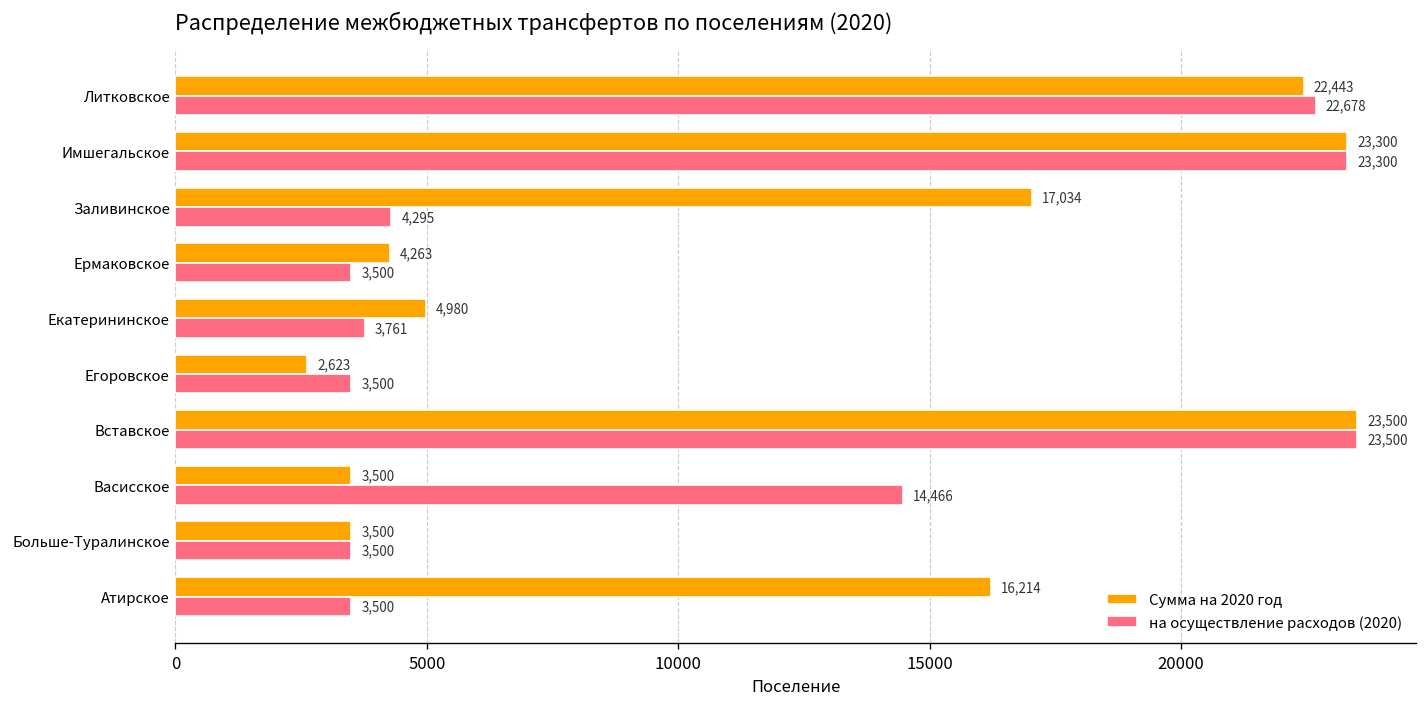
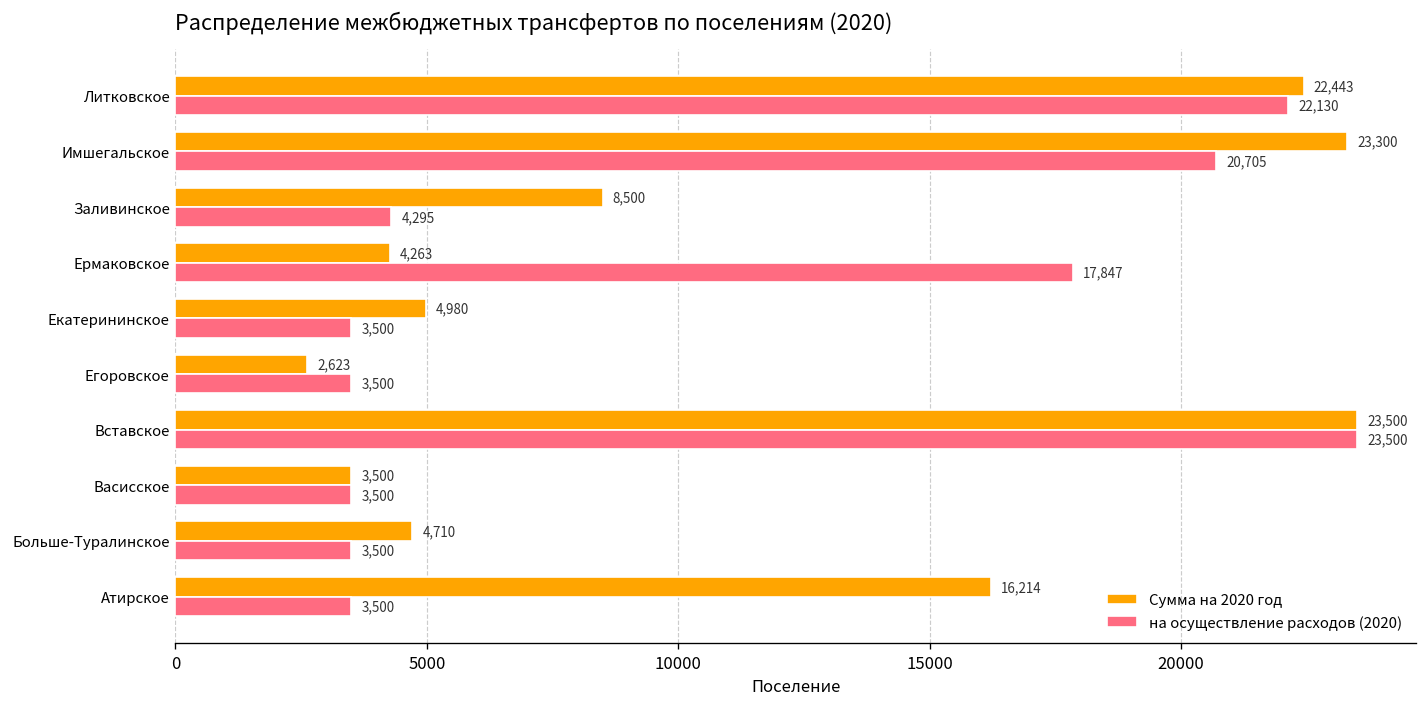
на осуществление расходов (2020), Литковское: 22,678 -> 22,130
на осуществление расходов (2020), Имшегальское: 23,300 -> 20,705
Сумма на 2020 год, Заливинское: 17,034 -> 8,500
на осуществление расходов (2020), Ермаковское: 3,500 -> 17,847
на осуществление расходов (2020), Екатерининское: 3,761 -> 3,500
на осуществление расходов (2020), Васисское: 14,466 -> 3,500
Сумма на 2020 год, Больше-Туралинское: 3,500 -> 4,710
